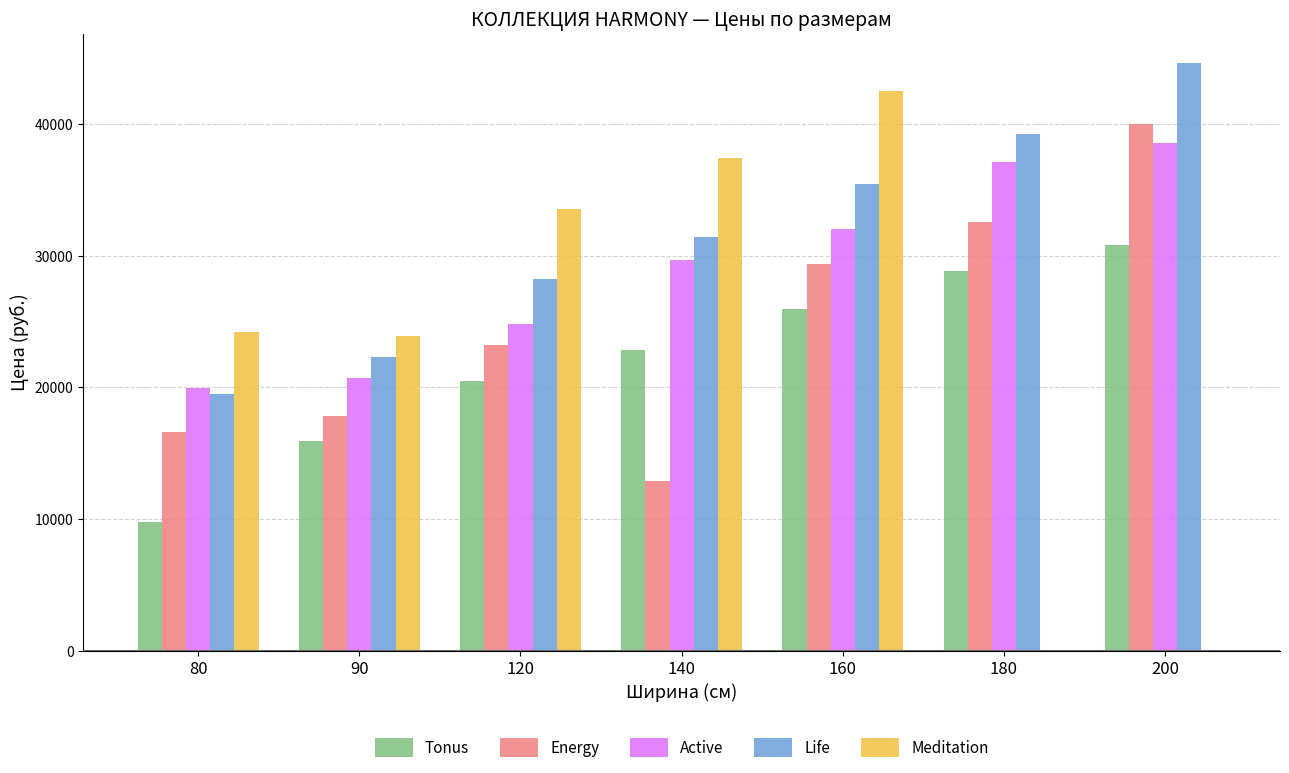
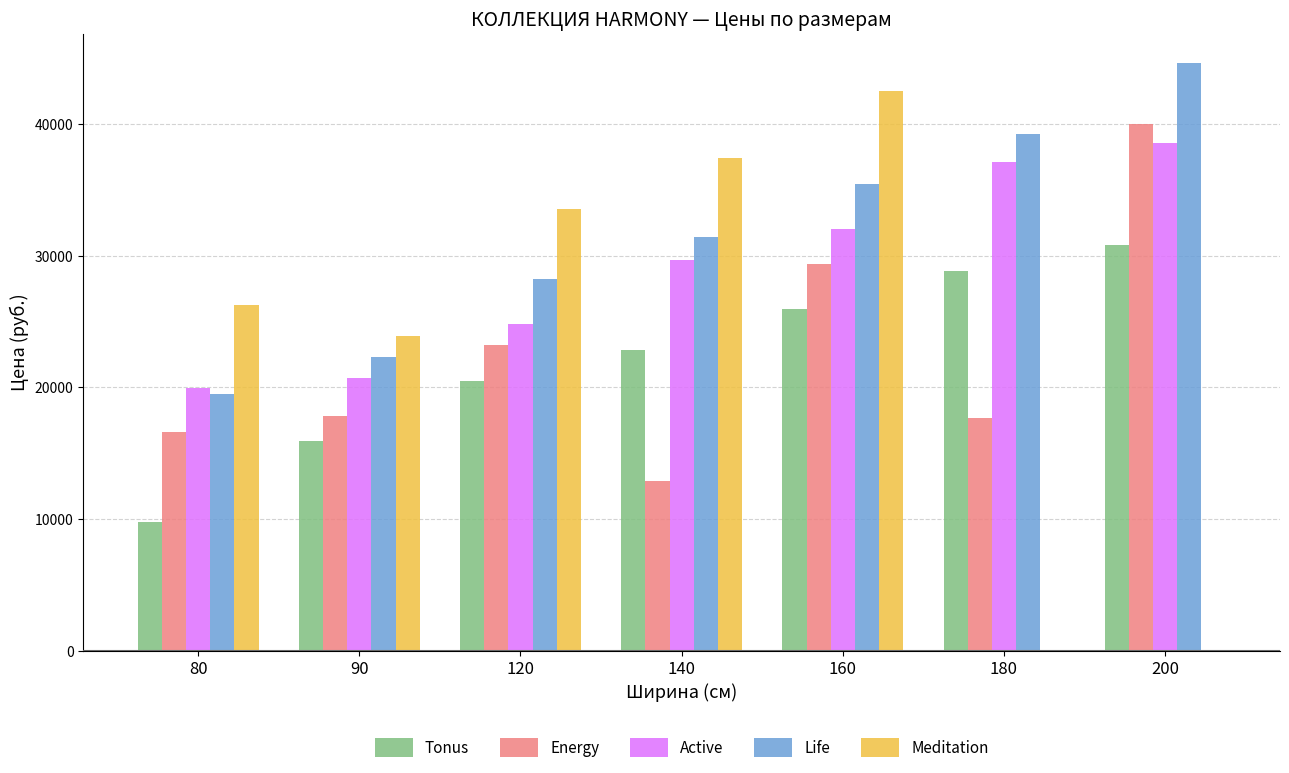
Meditation, 80: 24200 -> 26300
Energy, 180: 32600 -> 17700
